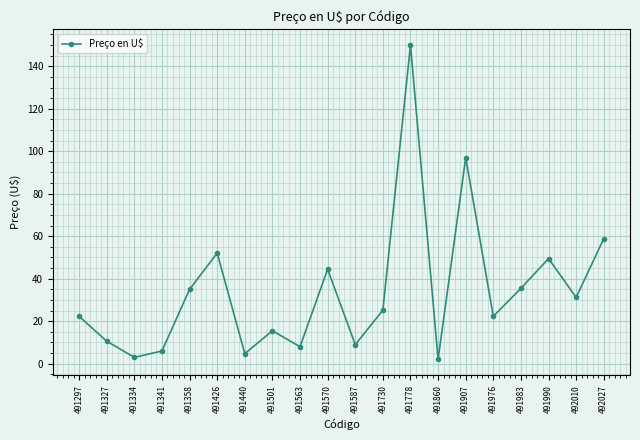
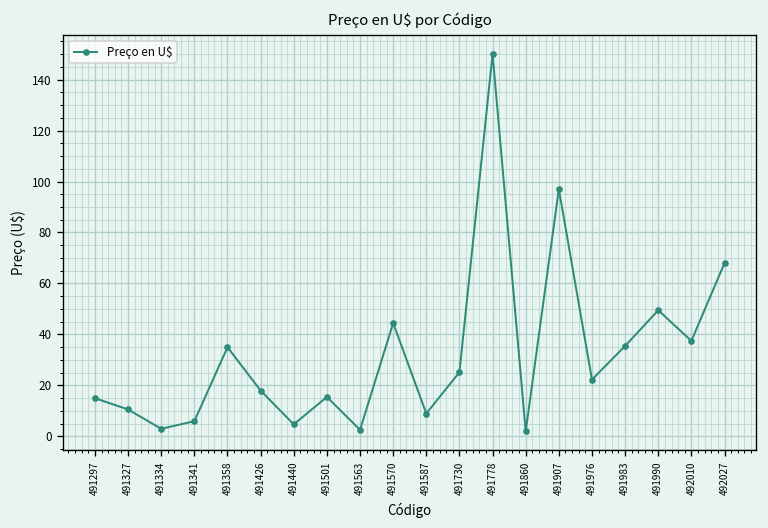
491297: 22 -> 15
491426: 52 -> 18
491563: 8 -> 3
492010: 31 -> 38
492027: 59 -> 68
